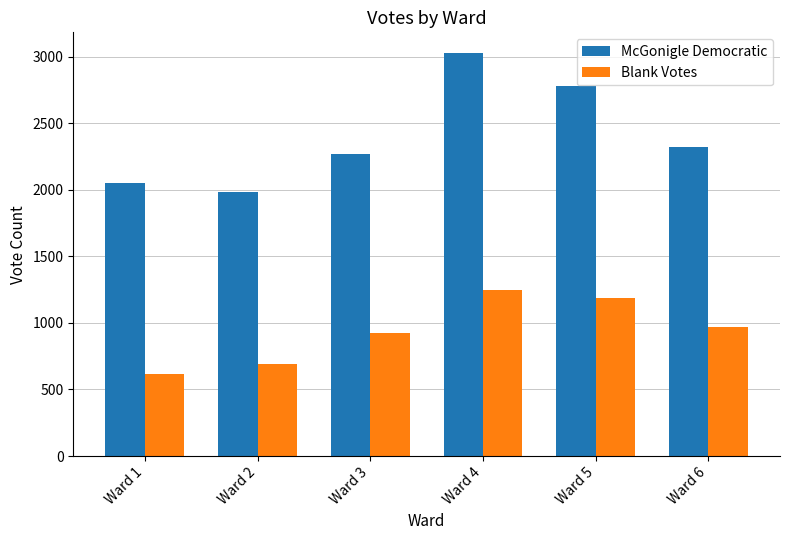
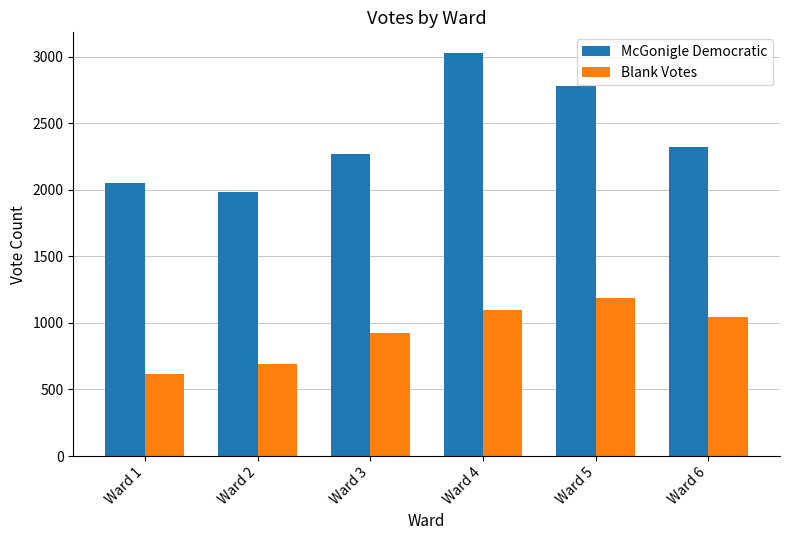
Blank Votes, Ward 4: 1250 -> 1100
Blank Votes, Ward 6: 970 -> 1040
